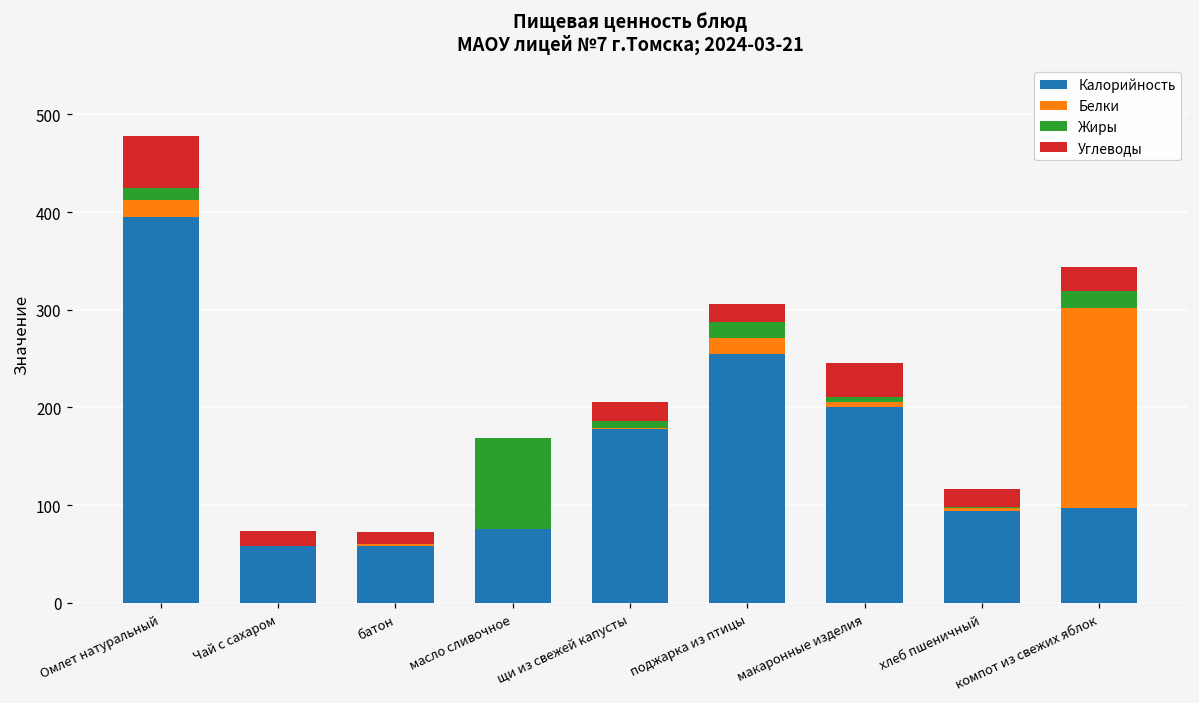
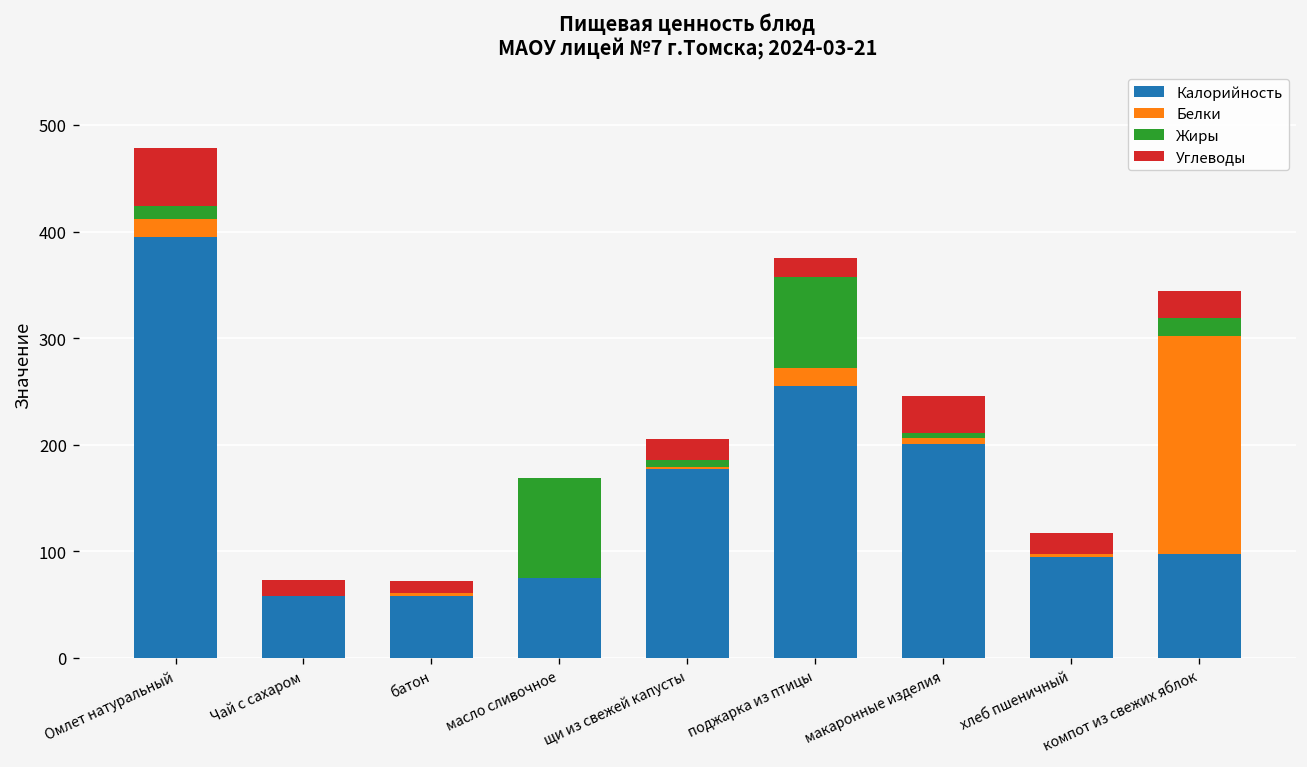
Жиры, поджарка из птицы: 20 -> 90
